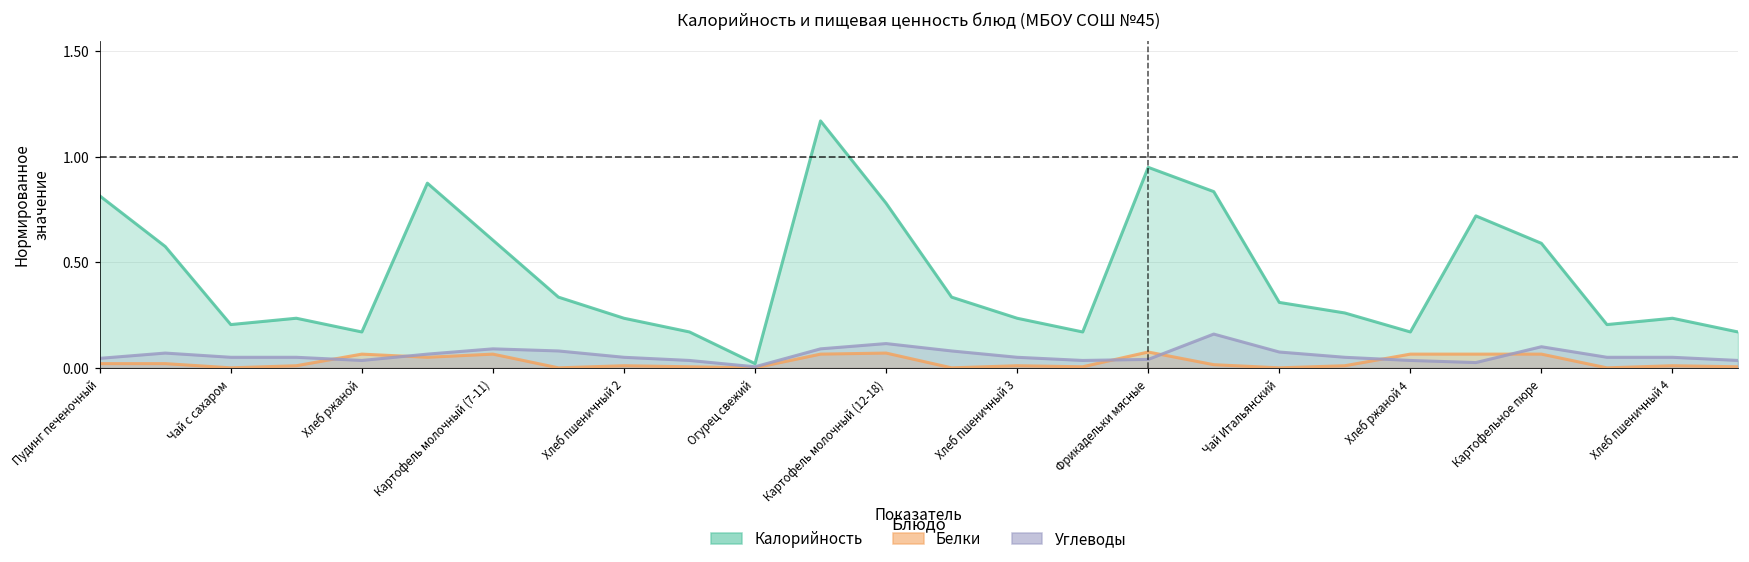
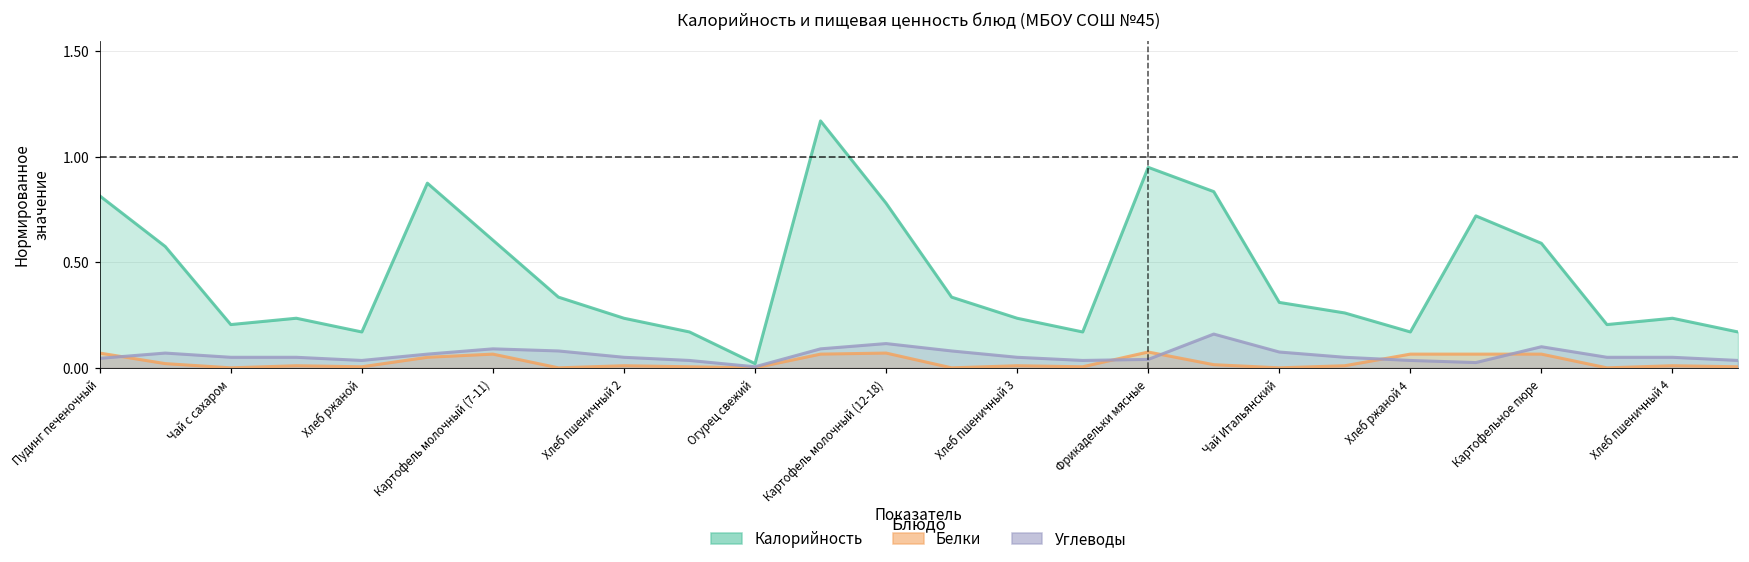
Белки, Пудинг печеночный: 0.02 -> 0.07
Белки, Хлеб ржаной: 0.07 -> 0.01
